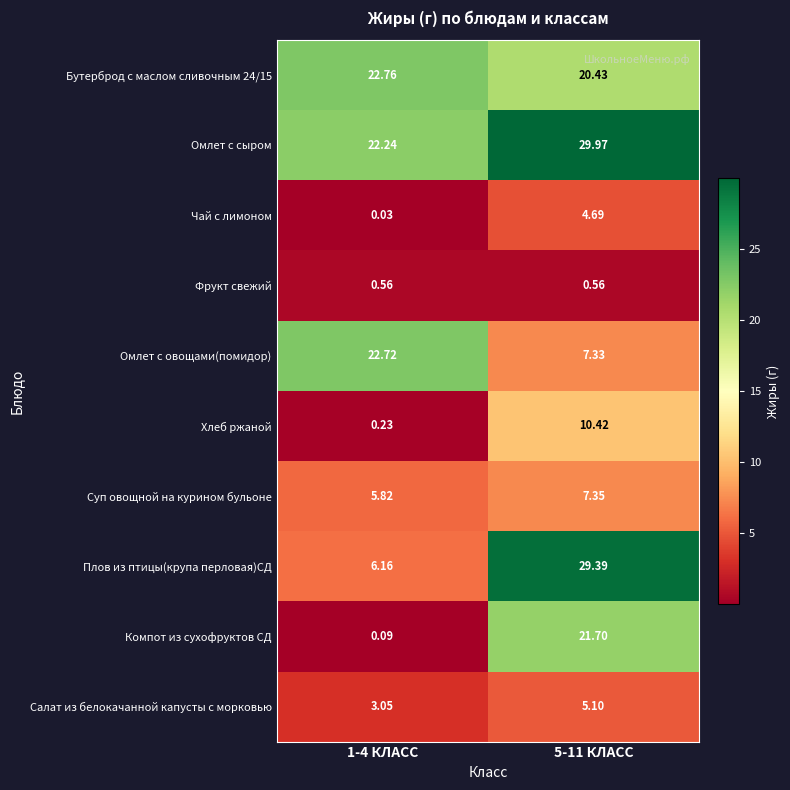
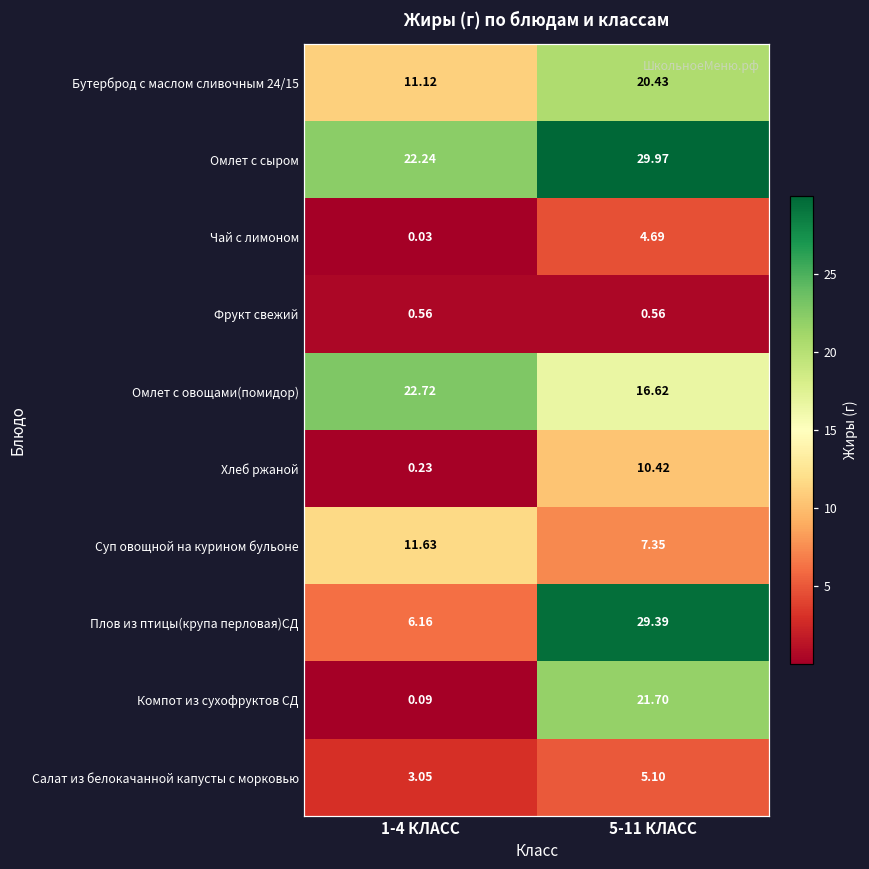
Бутерброд с маслом сливочным 24/15, 1-4 КЛАСС: 22.76 -> 11.12
Омлет с овощами(помидор), 5-11 КЛАСС: 7.33 -> 16.62
Суп овощной на курином бульоне, 1-4 КЛАСС: 5.82 -> 11.63
